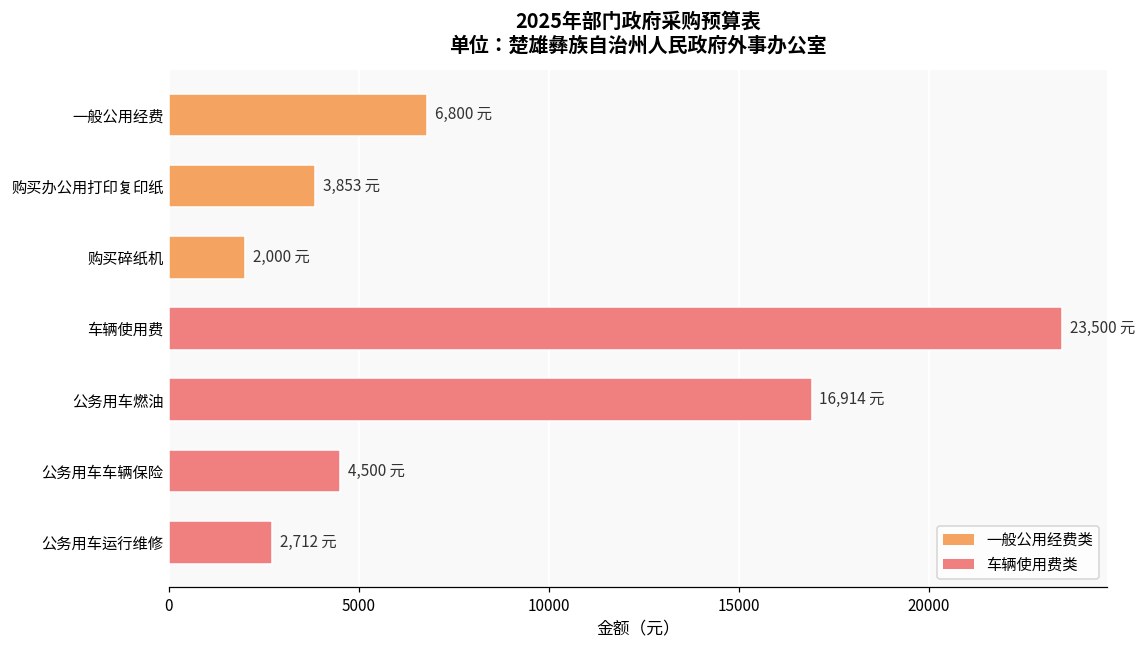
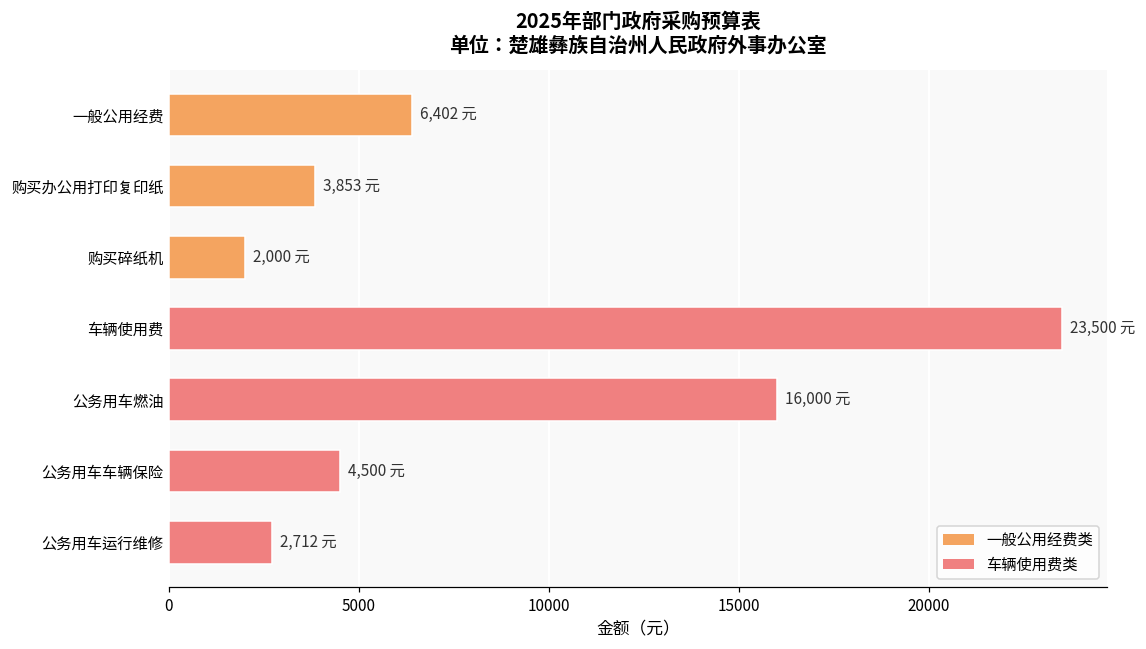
一般公用经费: 6,800 -> 6,402
公务用车燃油: 16,914 -> 16,000
